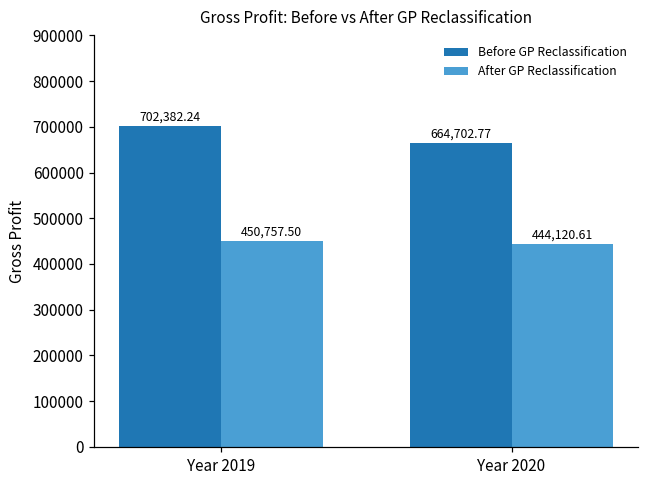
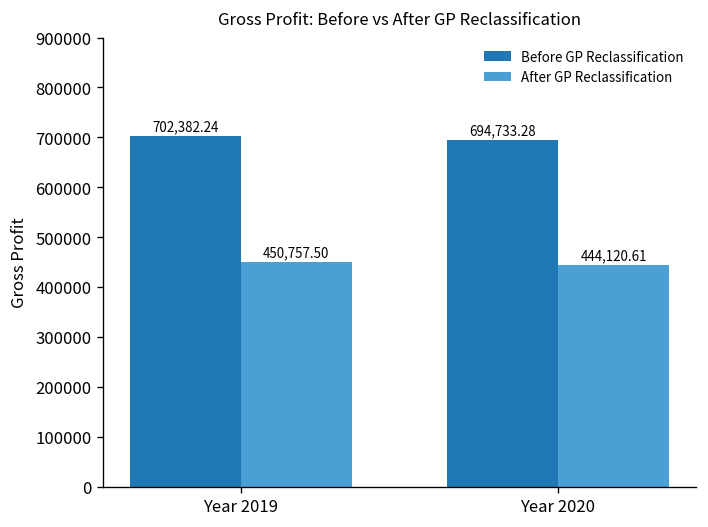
Before GP Reclassification, Year 2020: 664,702.77 -> 694,733.28
